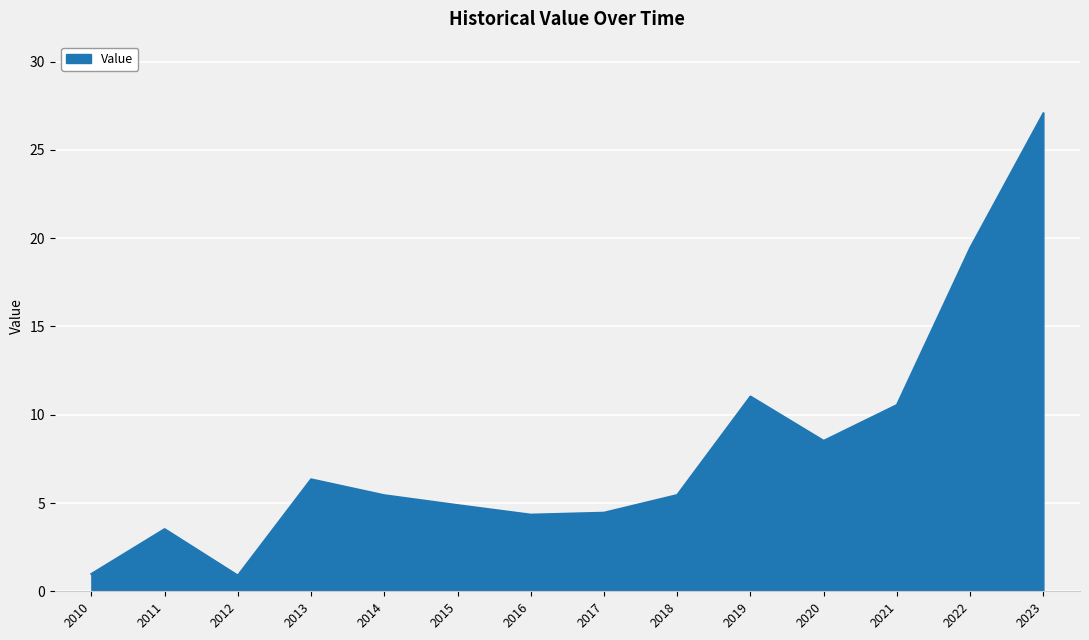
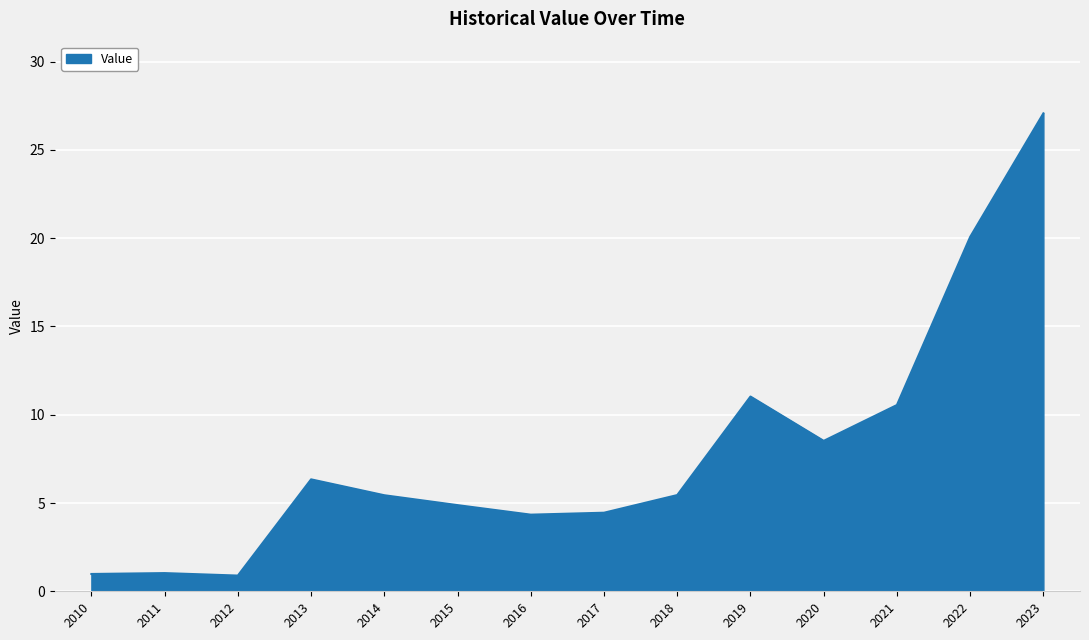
2011: 3.5 -> 1.0
2022: 19.4 -> 20.1
